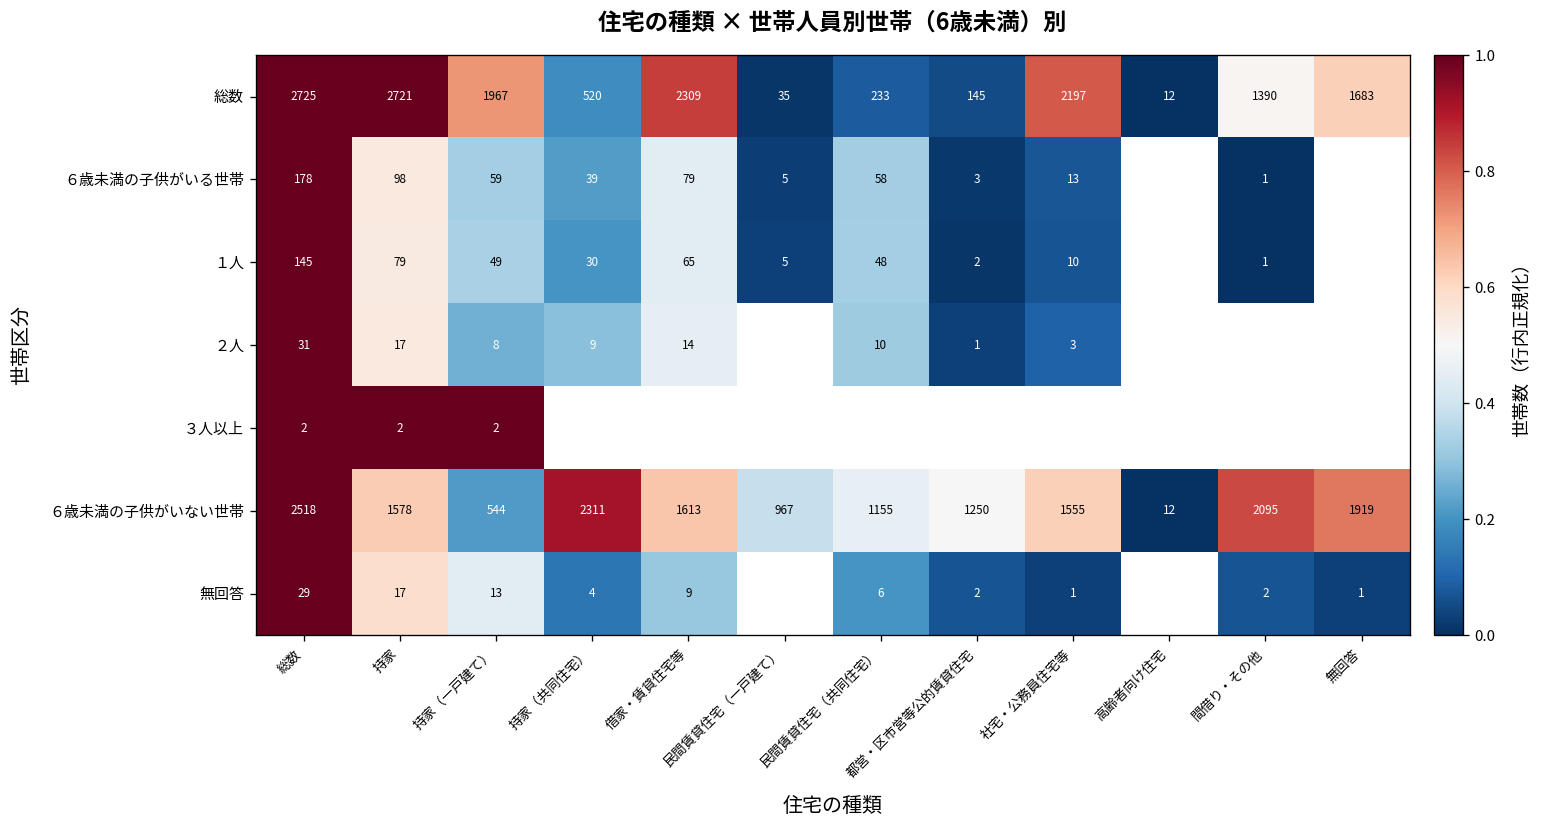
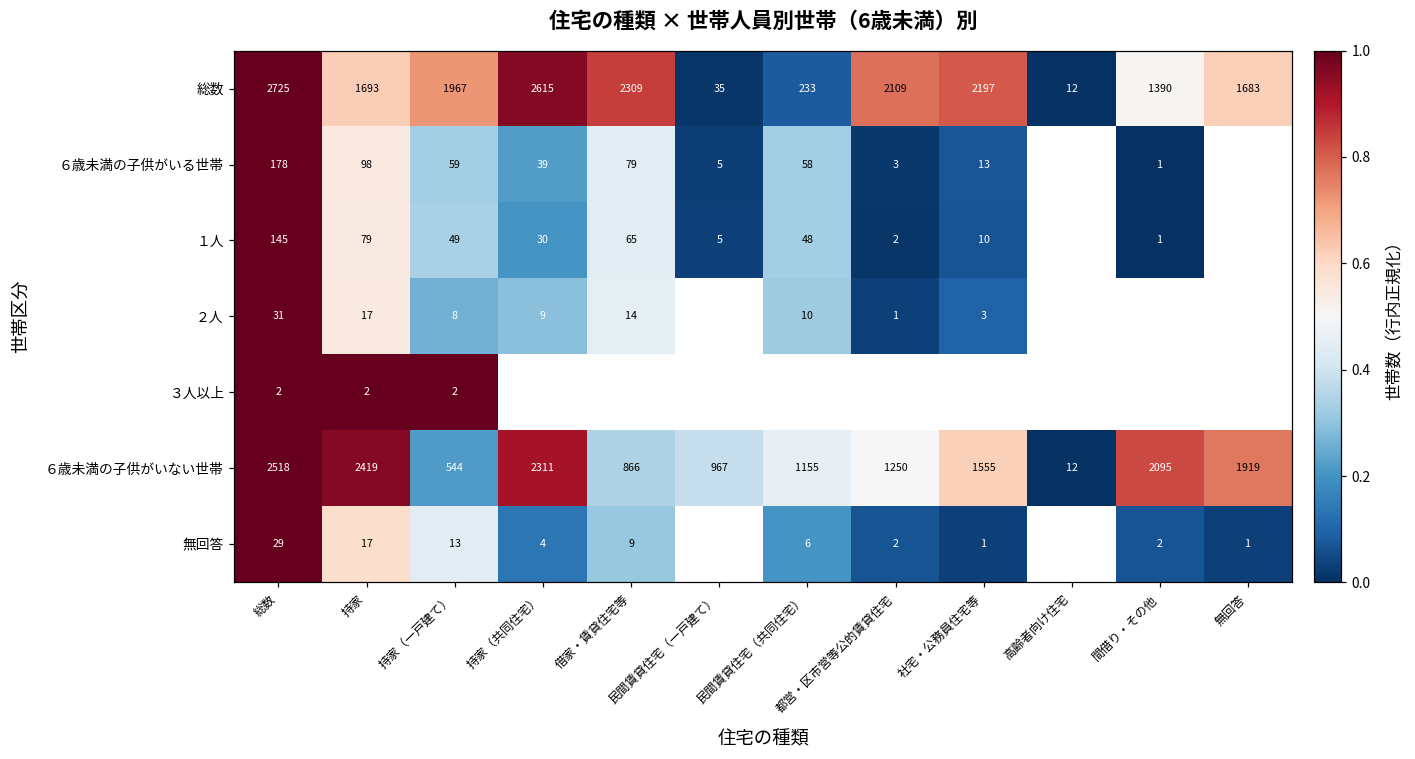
総数, 持家: 2721 -> 1693
総数, 持家（共同住宅）: 520 -> 2615
総数, 都営・区市営等公的賃貸住宅: 145 -> 2109
６歳未満の子供がいない世帯, 持家: 1578 -> 2419
６歳未満の子供がいない世帯, 借家・賃貸住宅等: 1613 -> 866
